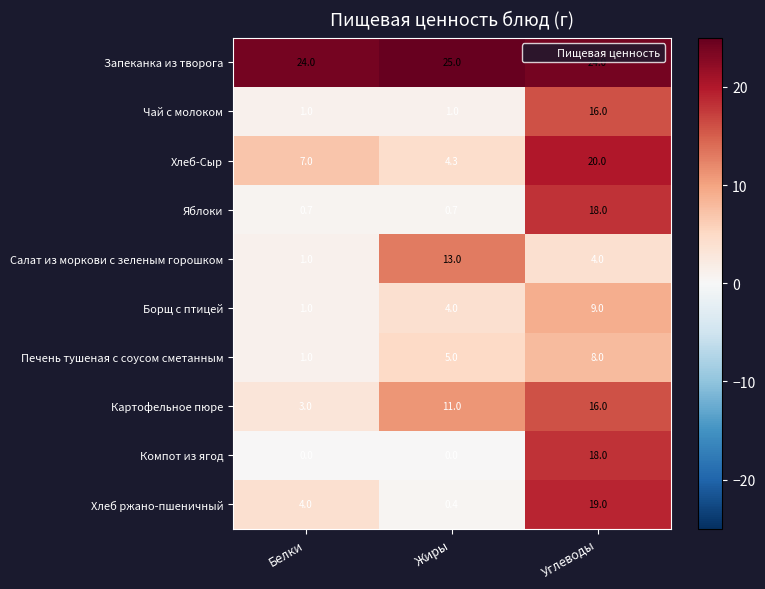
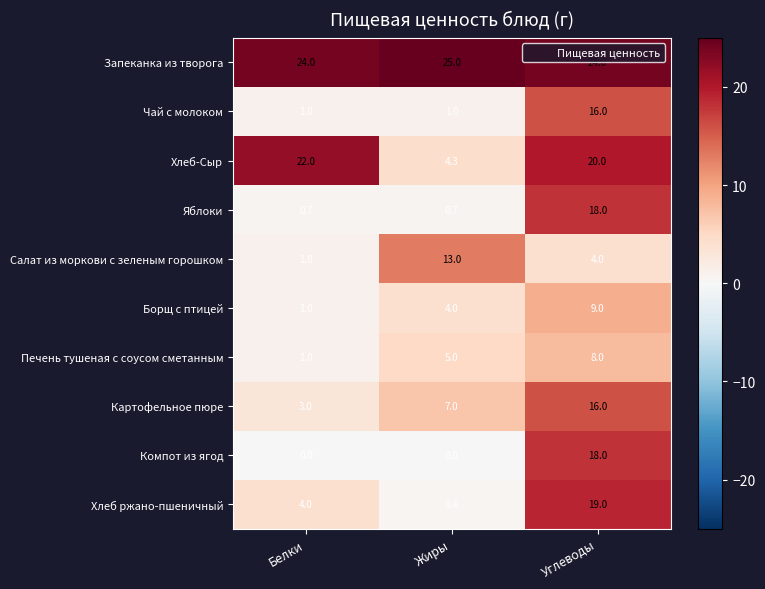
Хлеб-Сыр, Белки: 7.0 -> 22.0
Картофельное пюре, Жиры: 11.0 -> 7.0
